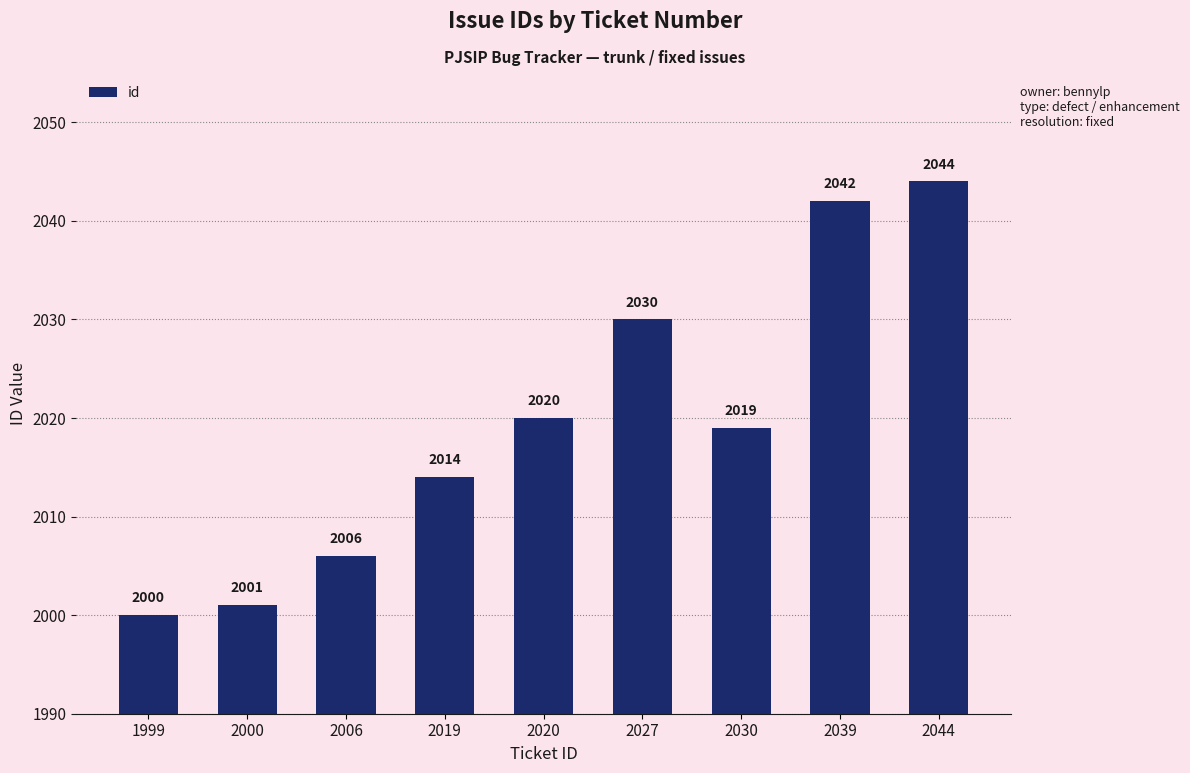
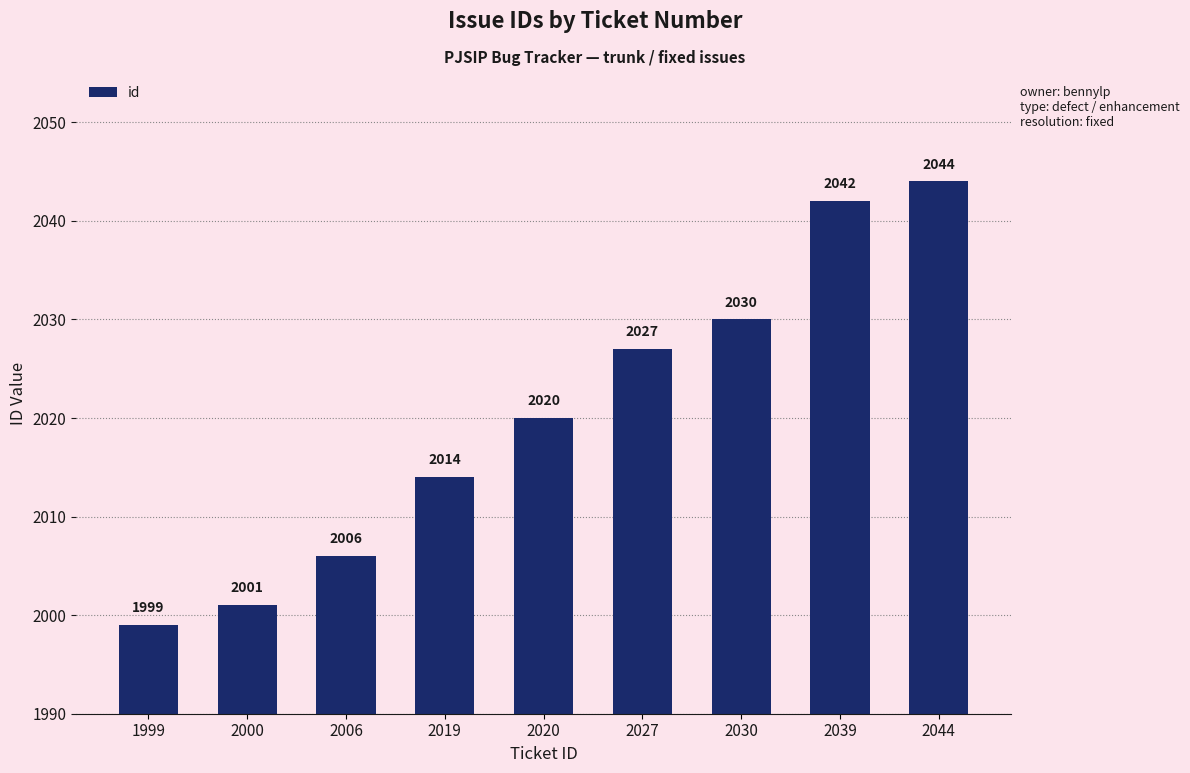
1999: 2000 -> 1999
2027: 2030 -> 2027
2030: 2019 -> 2030
